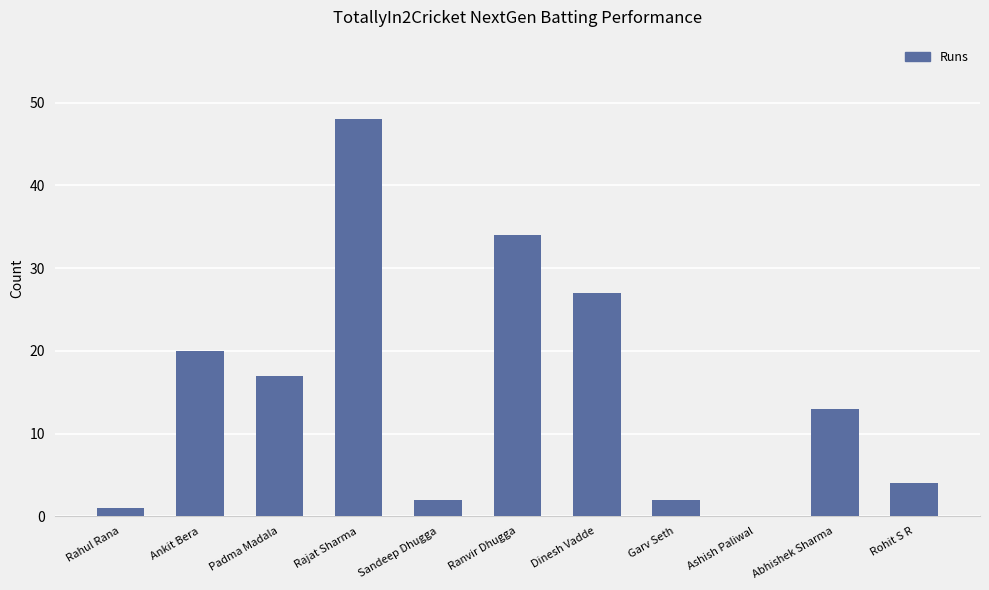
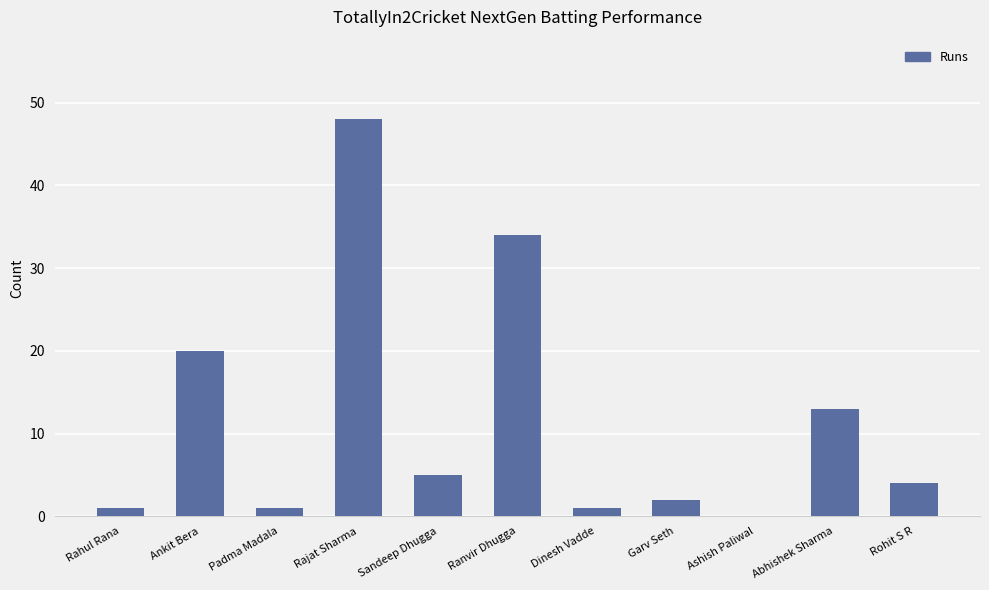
Padma Madala: 17 -> 1
Sandeep Dhugga: 2 -> 5
Dinesh Vadde: 27 -> 1
